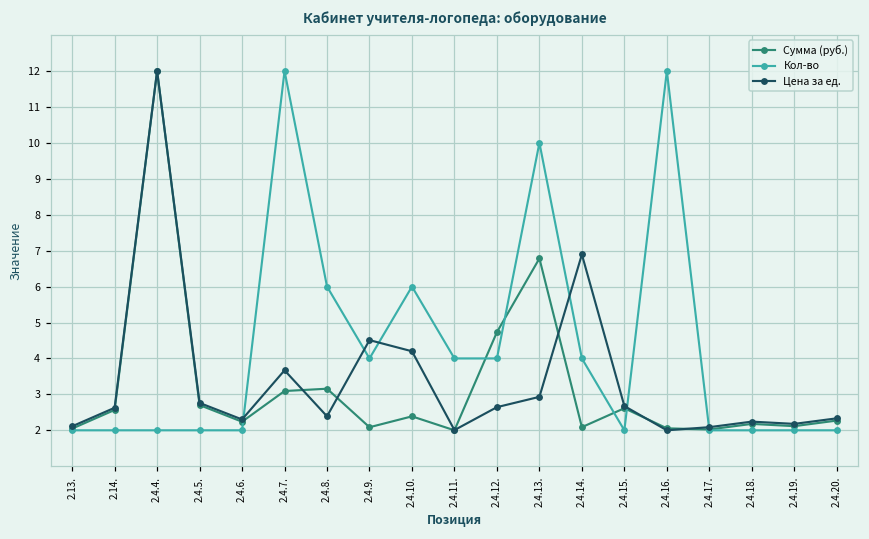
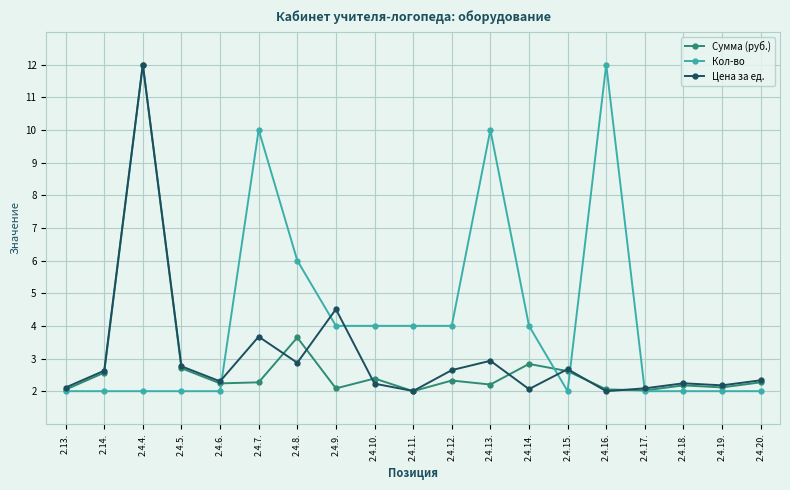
Сумма (руб.), 2.4.7.: 3.1 -> 2.3
Кол-во, 2.4.7.: 12.0 -> 10.0
Сумма (руб.), 2.4.8.: 3.2 -> 3.6
Цена за ед., 2.4.8.: 2.4 -> 2.9
Кол-во, 2.4.10.: 6.0 -> 4.0
Цена за ед., 2.4.10.: 4.2 -> 2.2
Сумма (руб.), 2.4.12.: 4.7 -> 2.3
Сумма (руб.), 2.4.13.: 6.8 -> 2.2
Сумма (руб.), 2.4.14.: 2.1 -> 2.8
Цена за ед., 2.4.14.: 6.9 -> 2.1
